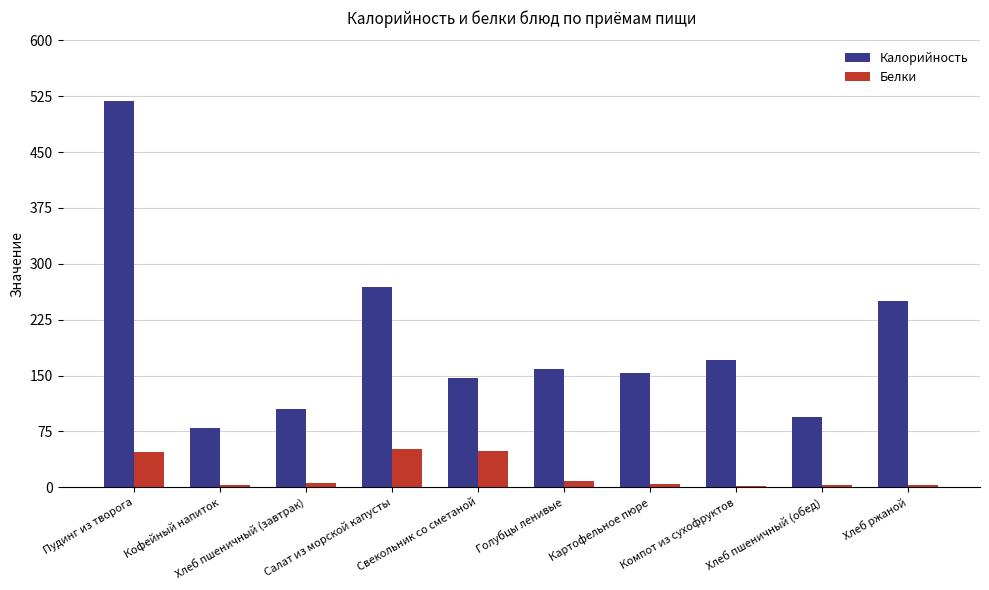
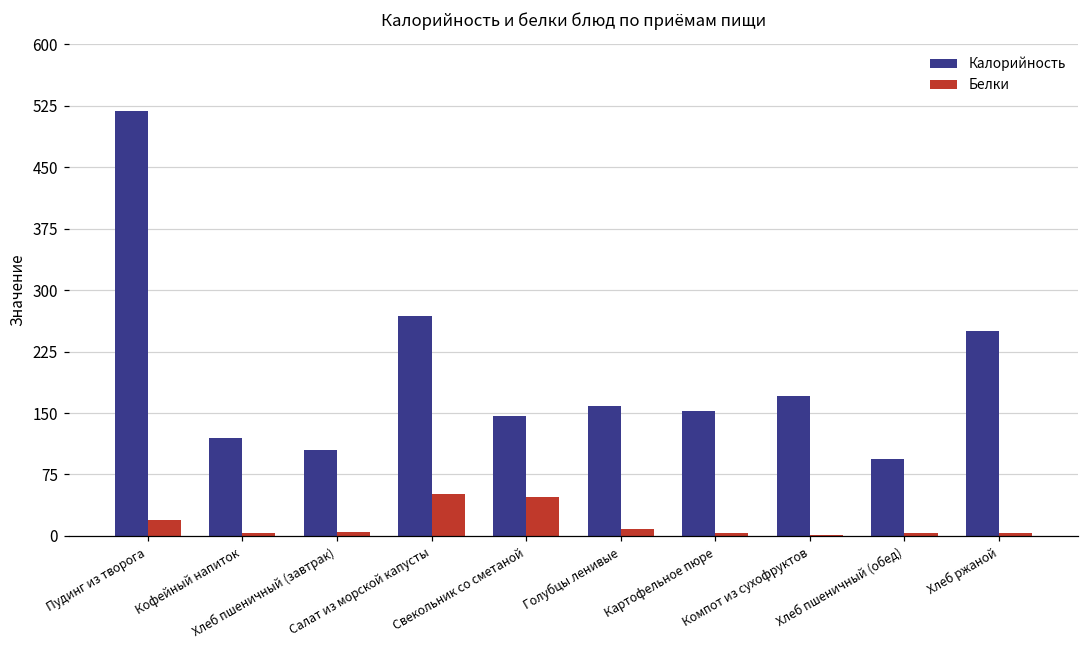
Белки, Пудинг из творога: 50 -> 20
Калорийность, Кофейный напиток: 80 -> 120
